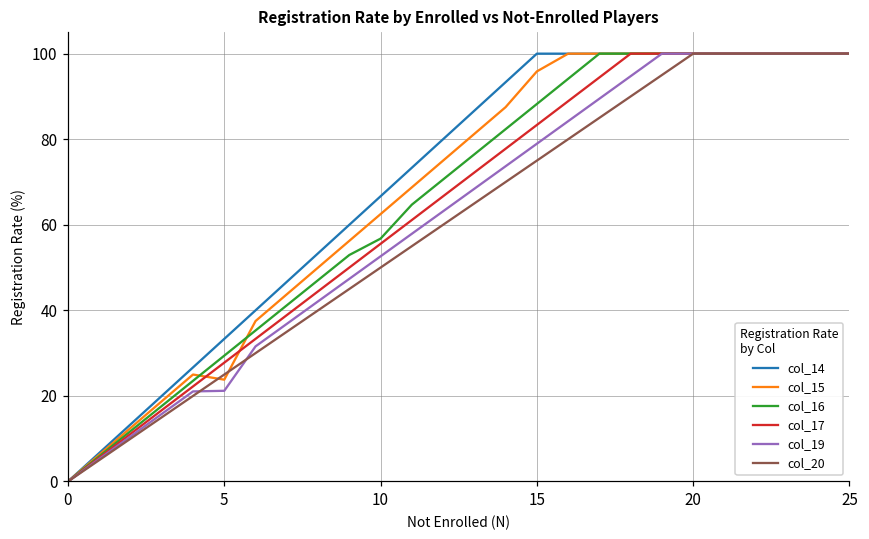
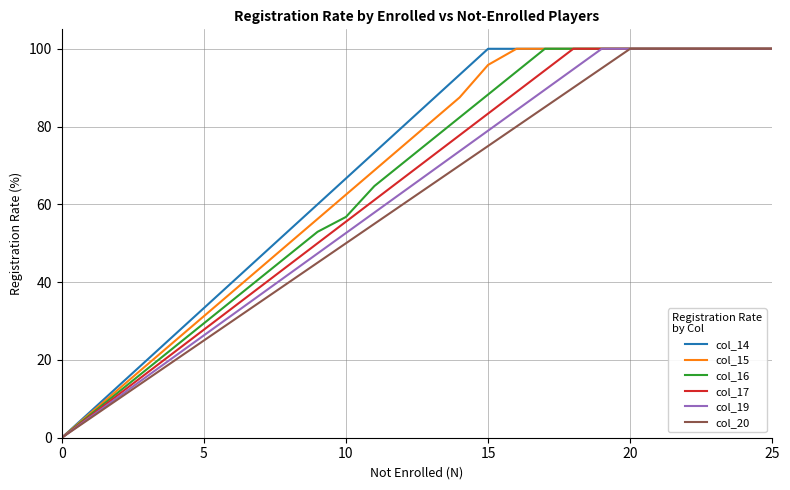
col_15, 5: 24 -> 31
col_19, 5: 21 -> 26
